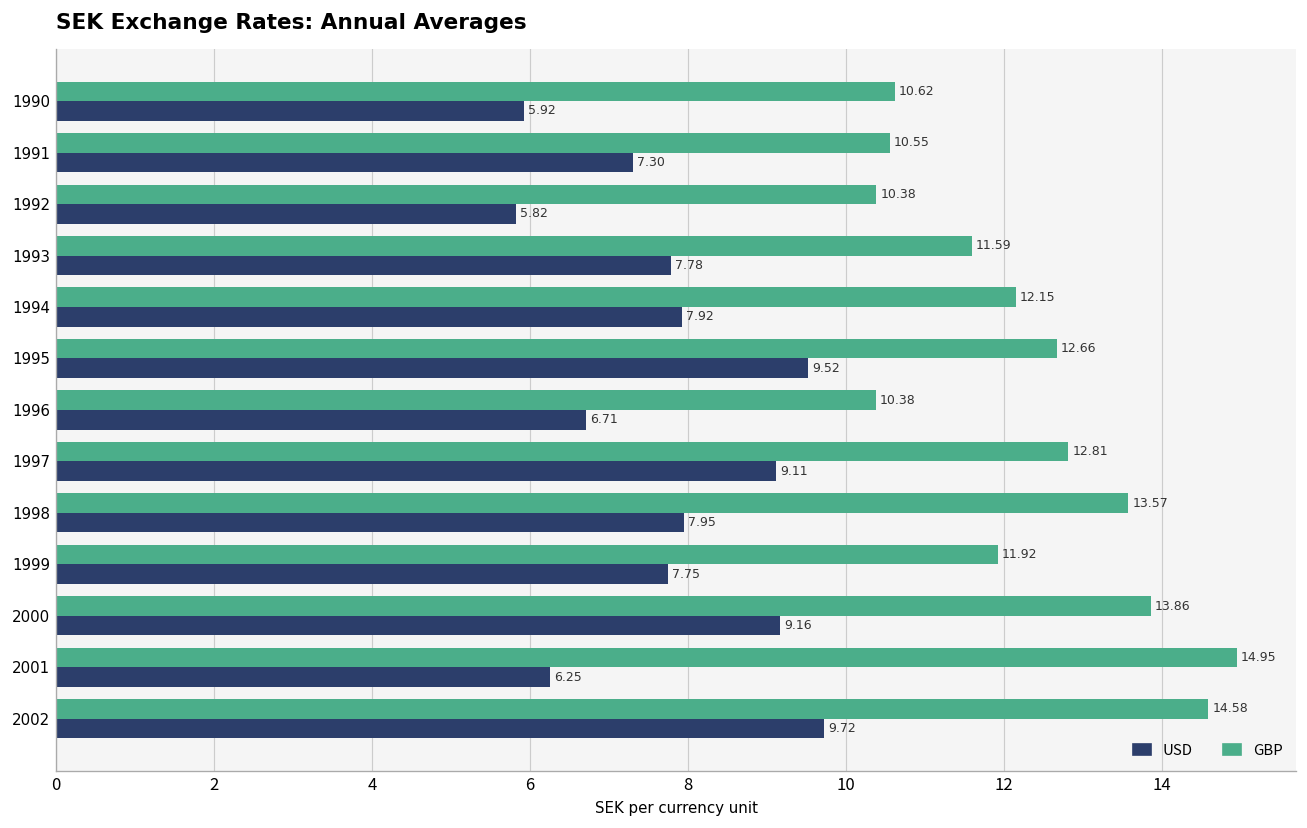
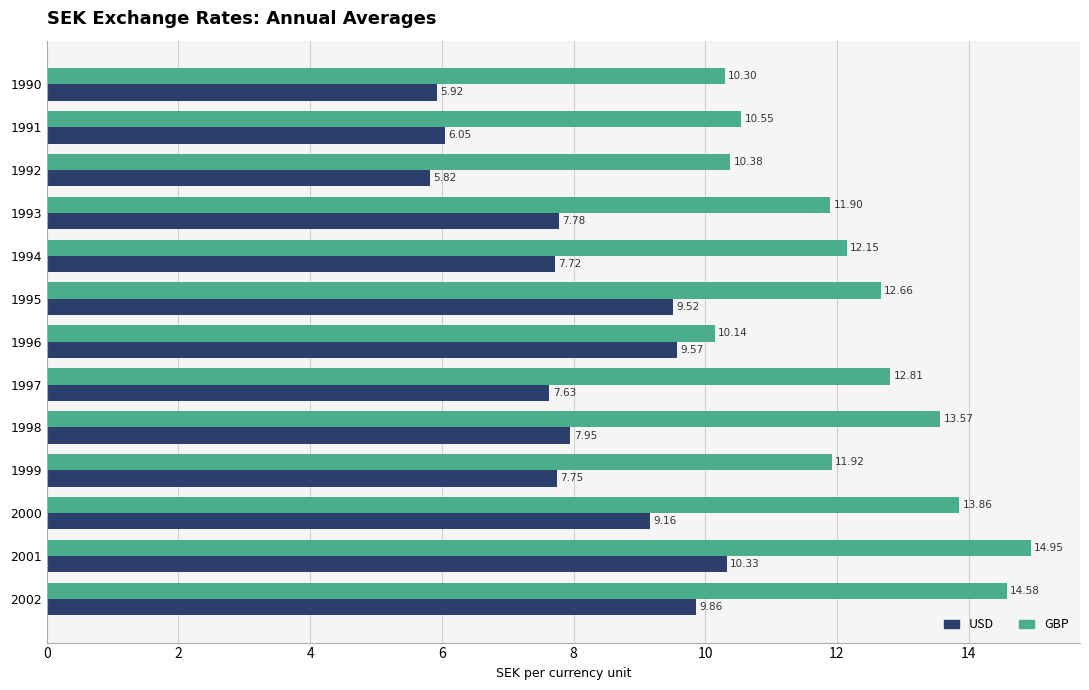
GBP, 1990: 10.62 -> 10.30
USD, 1991: 7.30 -> 6.05
GBP, 1993: 11.59 -> 11.90
USD, 1994: 7.92 -> 7.72
GBP, 1996: 10.38 -> 10.14
USD, 1996: 6.71 -> 9.57
USD, 1997: 9.11 -> 7.63
USD, 2001: 6.25 -> 10.33
USD, 2002: 9.72 -> 9.86
